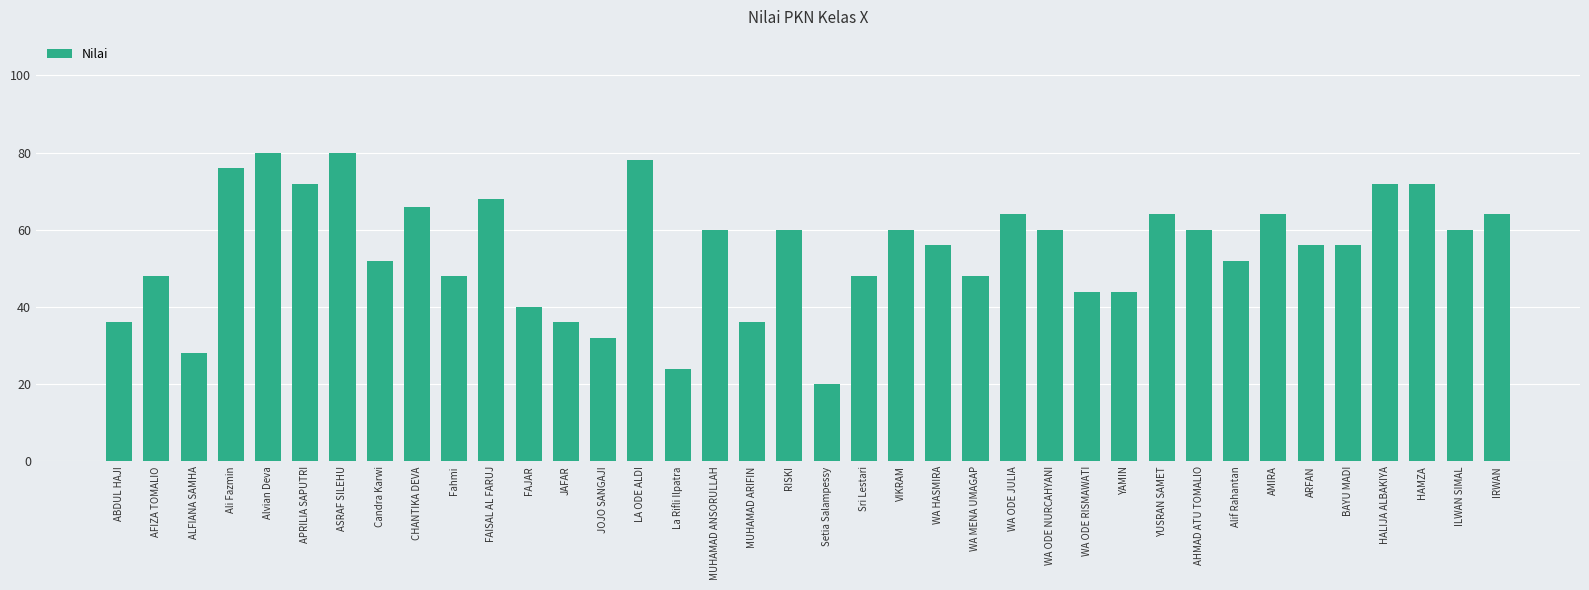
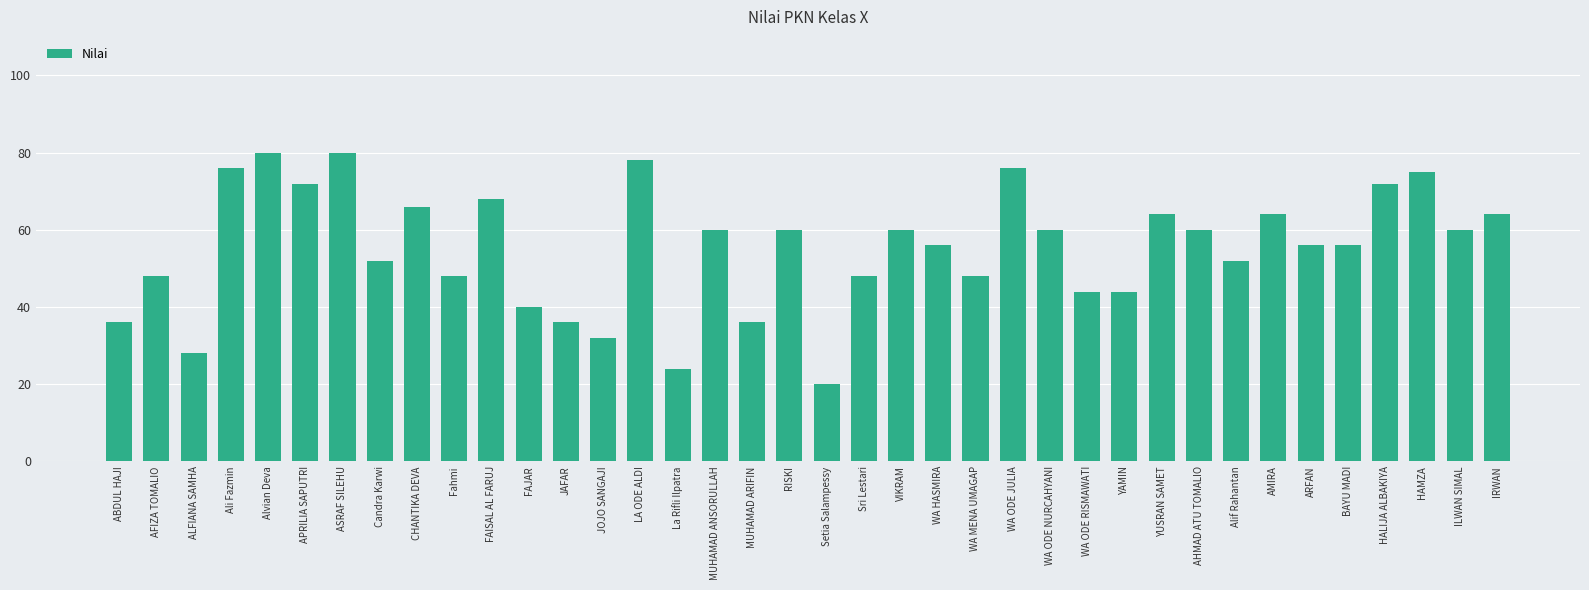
WA ODE JULIA: 64 -> 76
HAMZA: 72 -> 75
